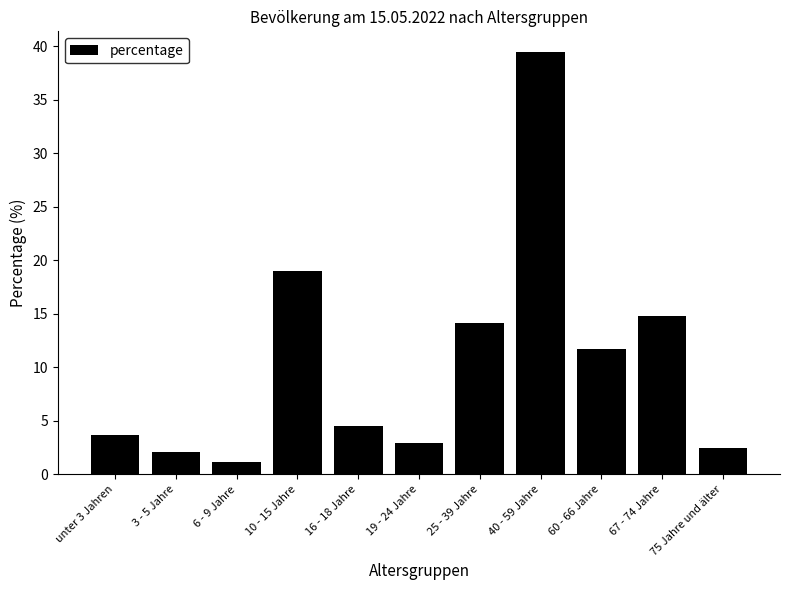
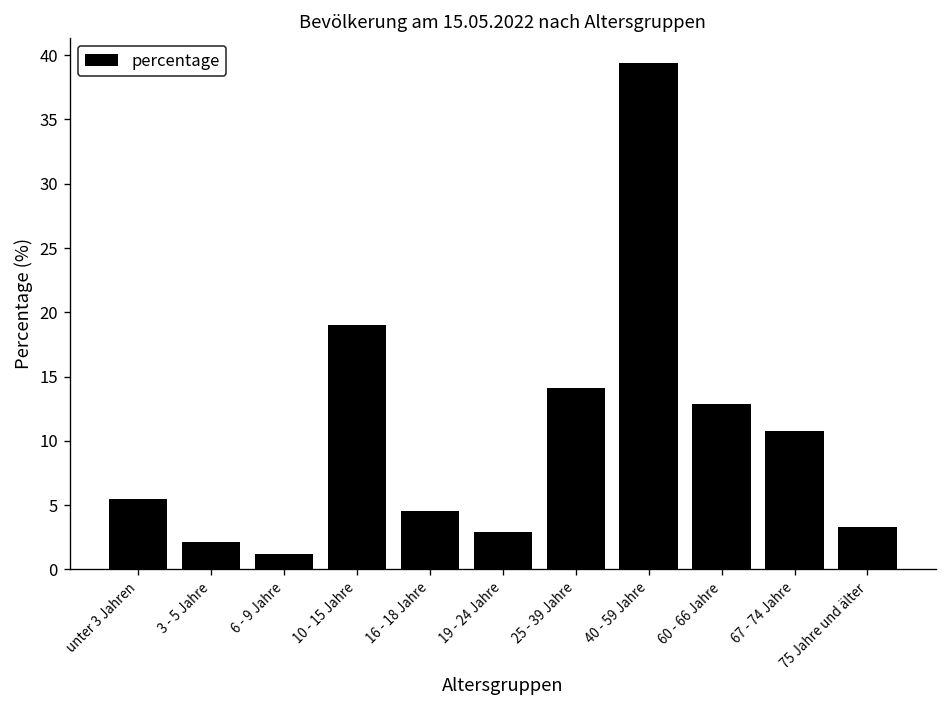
unter 3 Jahren: 3.7 -> 5.5
60 - 66 Jahre: 11.7 -> 12.9
67 - 74 Jahre: 14.8 -> 10.8
75 Jahre und älter: 2.5 -> 3.3
